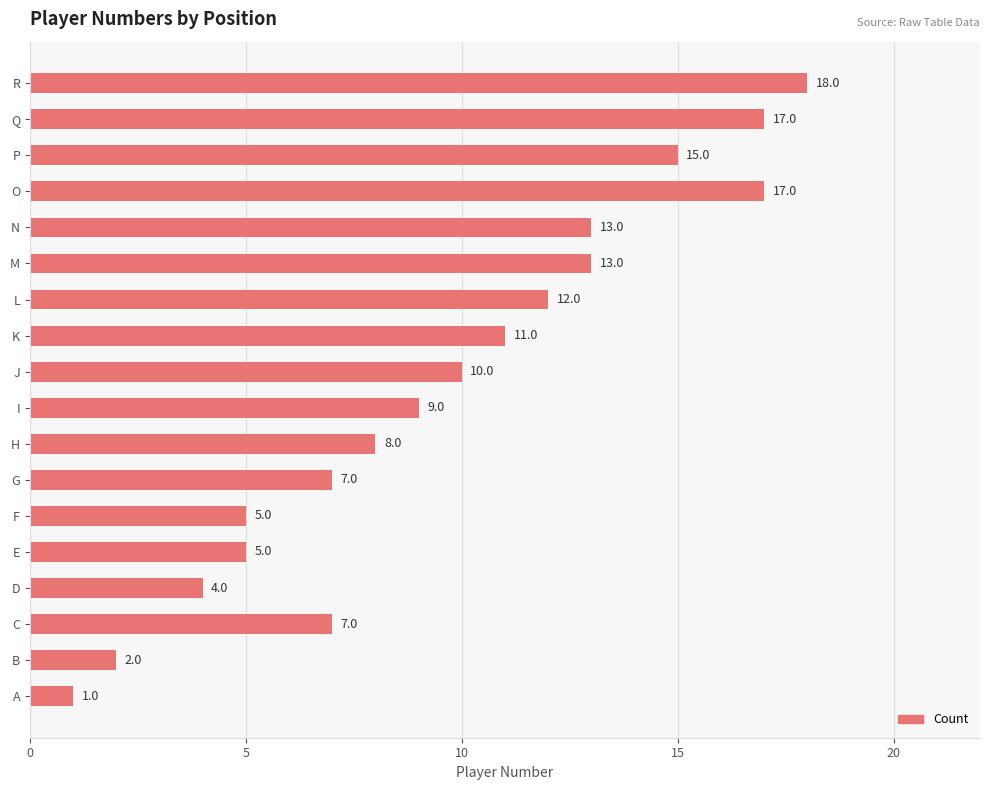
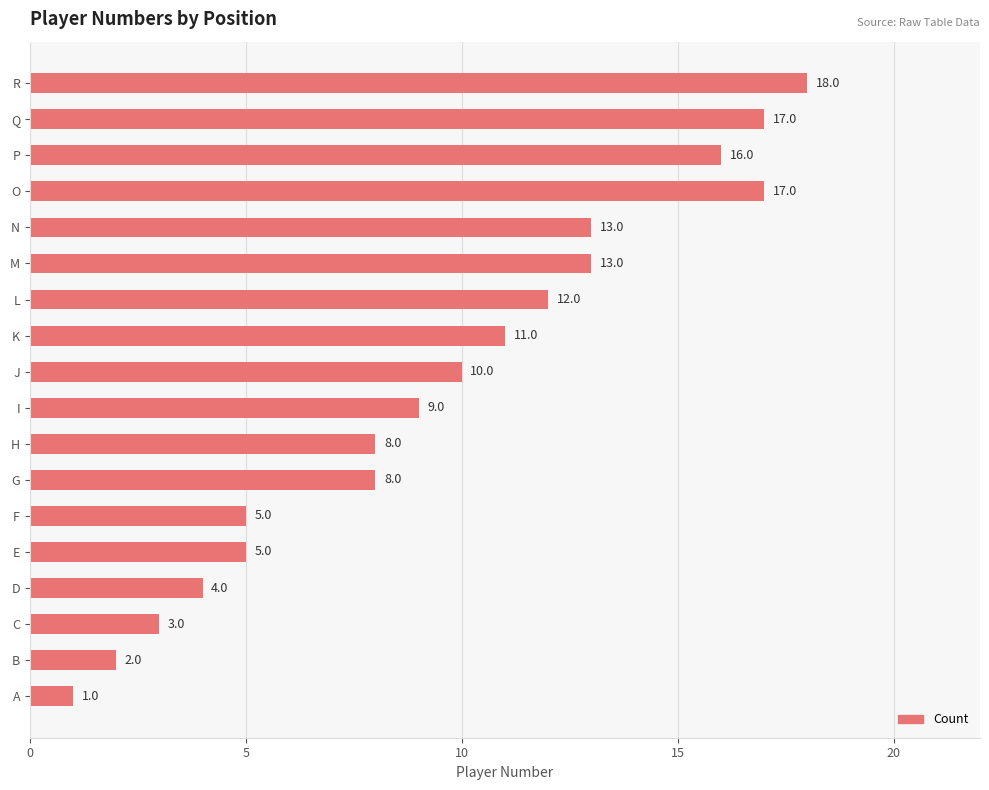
P: 15.0 -> 16.0
G: 7.0 -> 8.0
C: 7.0 -> 3.0
